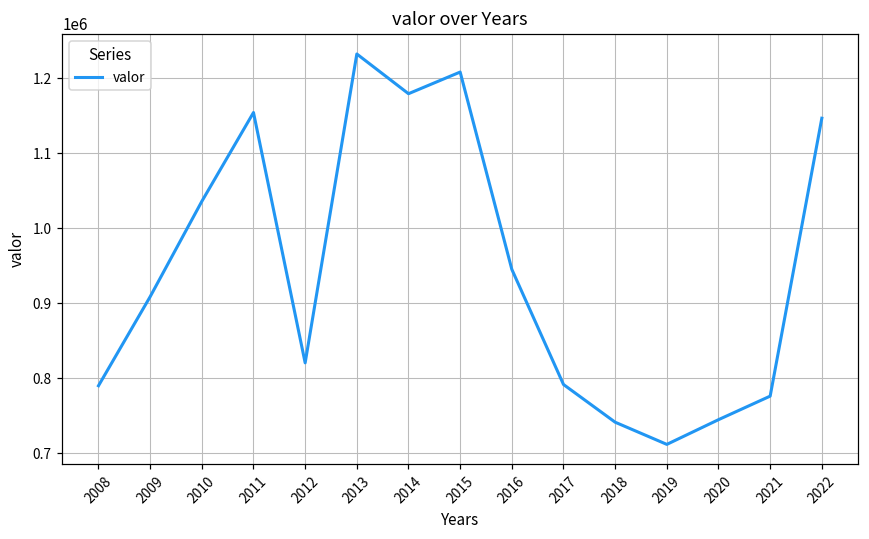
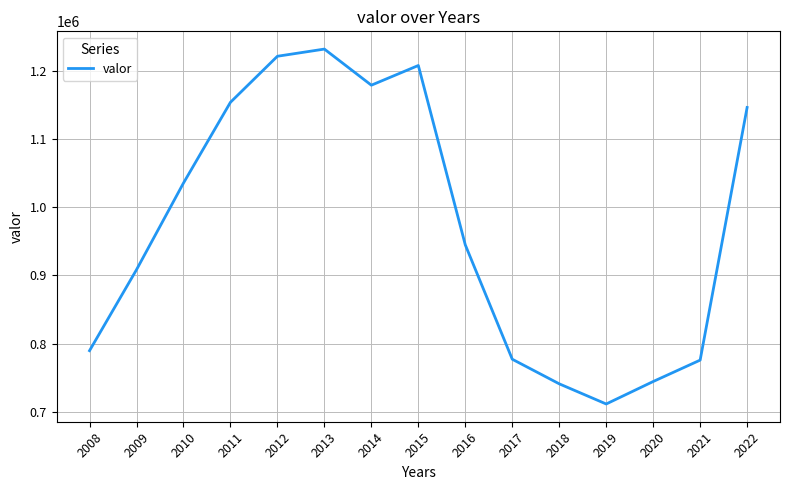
2012: 820000 -> 1220000
2017: 790000 -> 780000
